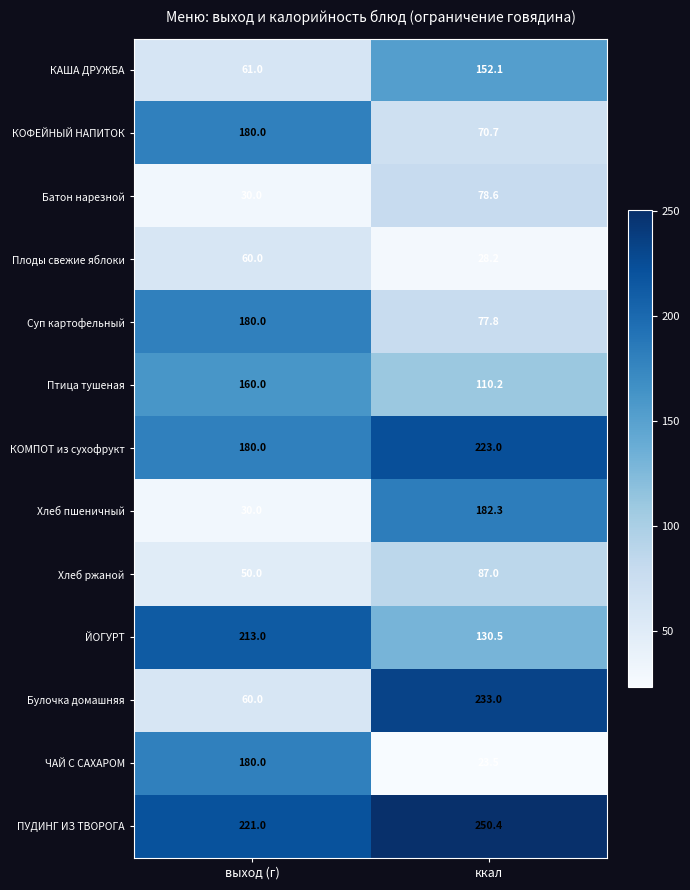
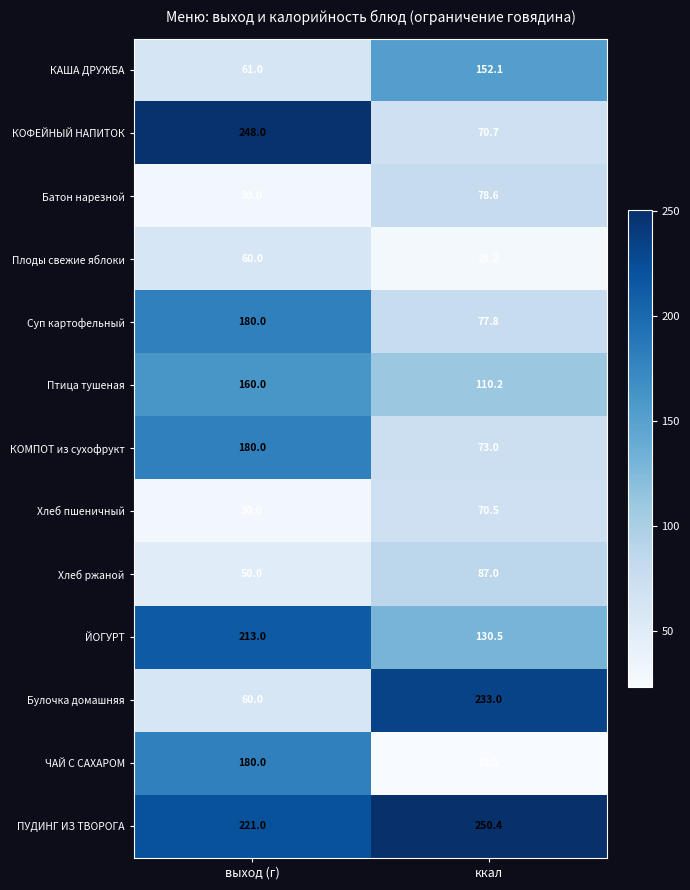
КОФЕЙНЫЙ НАПИТОК, выход (г): 180.0 -> 248.0
КОМПОТ из сухофрукт, ккал: 223.0 -> 73.0
Хлеб пшеничный, ккал: 182.3 -> 70.5
